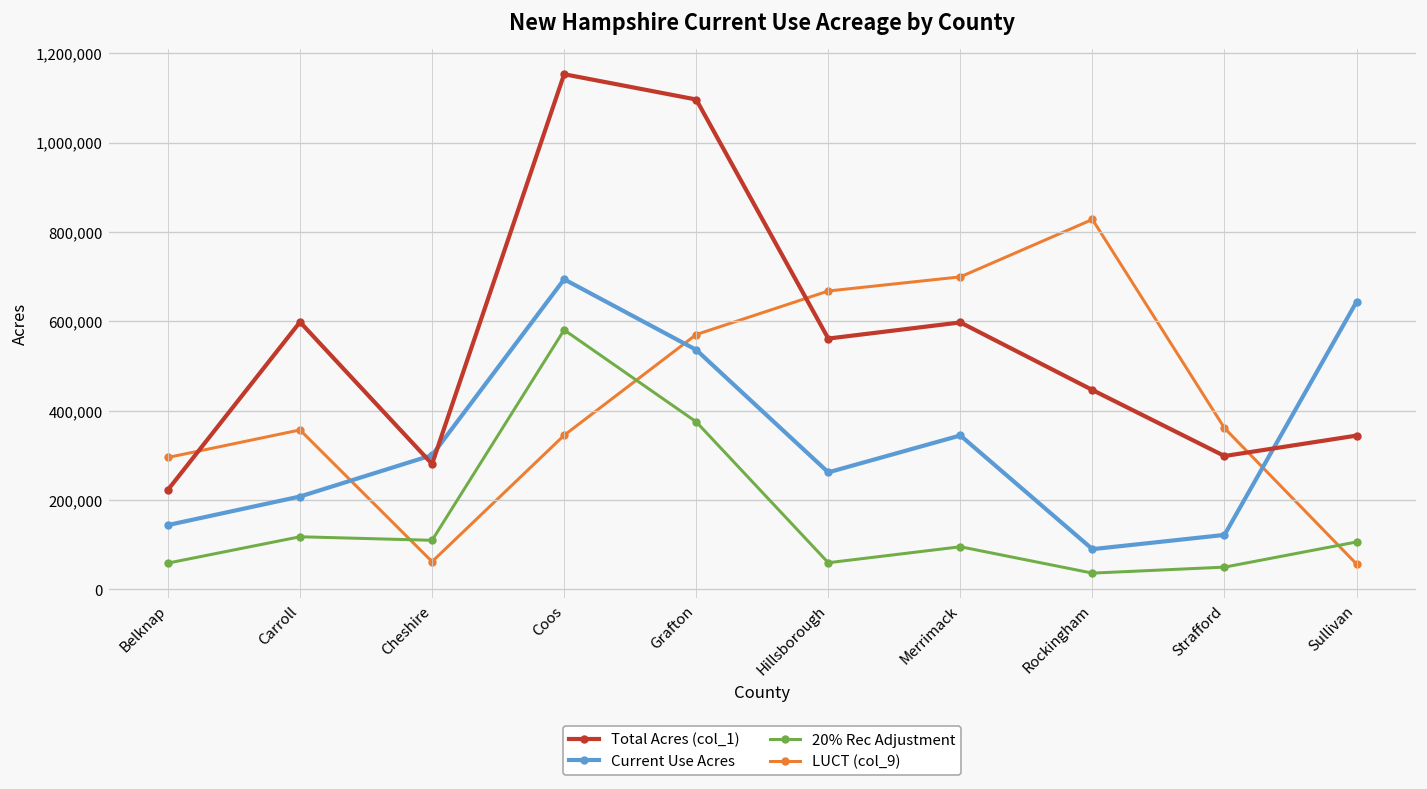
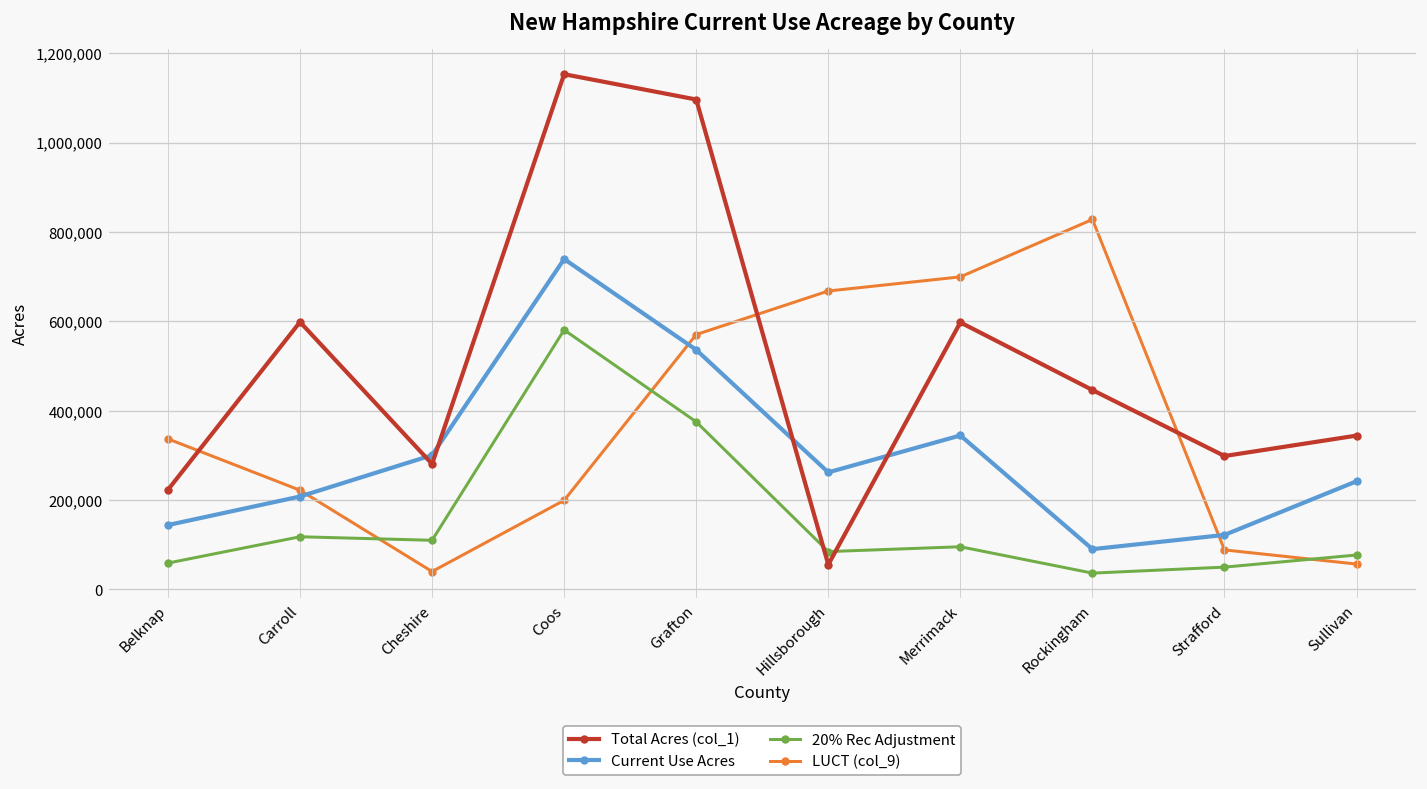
LUCT (col_9), Belknap: 300,000 -> 340,000
LUCT (col_9), Carroll: 360,000 -> 220,000
LUCT (col_9), Cheshire: 60,000 -> 40,000
Current Use Acres, Coos: 690,000 -> 740,000
LUCT (col_9), Coos: 340,000 -> 200,000
Total Acres (col_1), Hillsborough: 560,000 -> 60,000
20% Rec Adjustment, Hillsborough: 60,000 -> 80,000
LUCT (col_9), Strafford: 360,000 -> 90,000
Current Use Acres, Sullivan: 640,000 -> 240,000
20% Rec Adjustment, Sullivan: 110,000 -> 80,000
